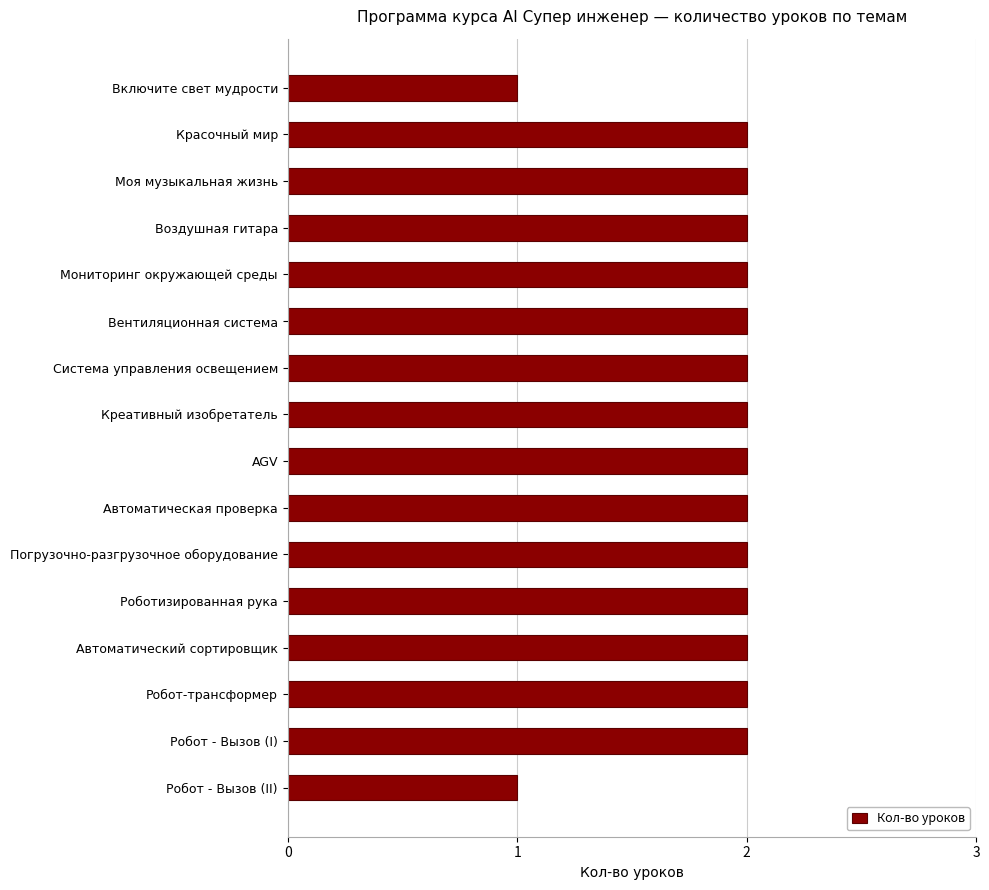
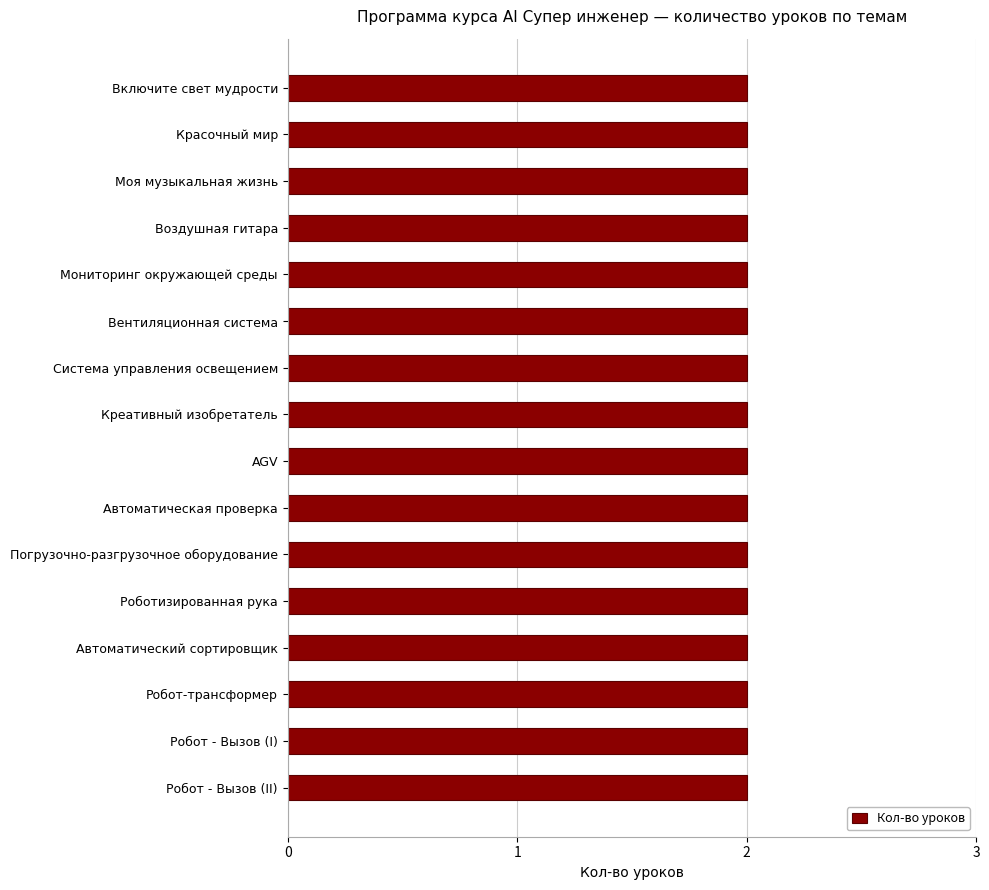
Включите свет мудрости: 1 -> 2
Робот - Вызов (II): 1 -> 2
